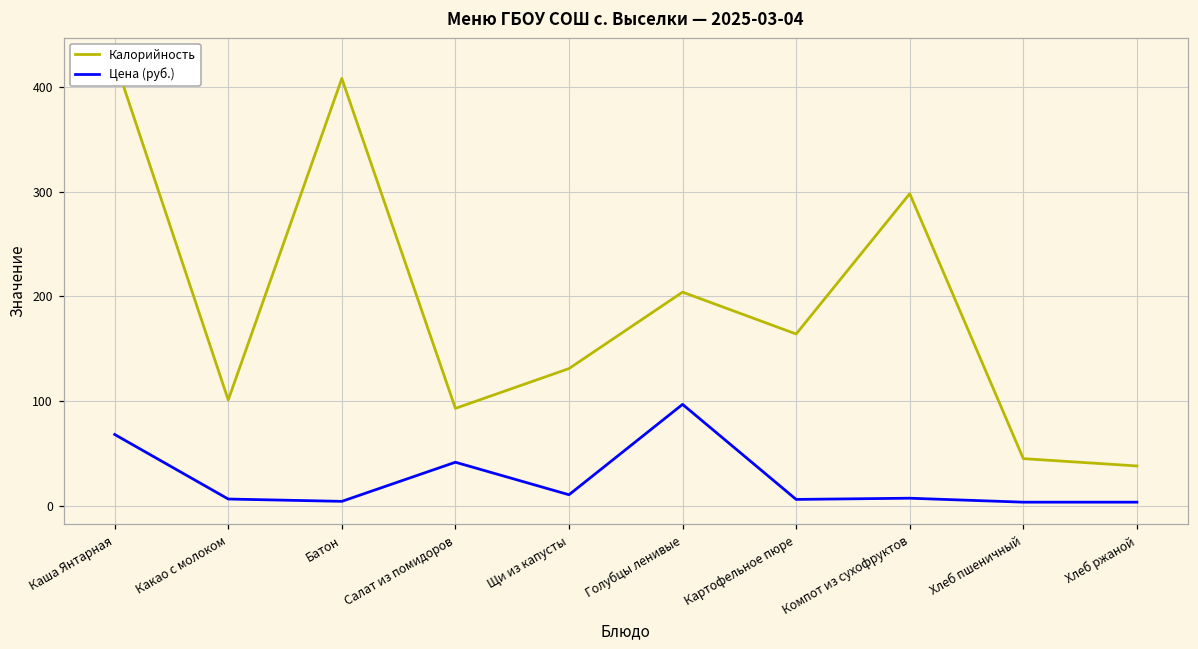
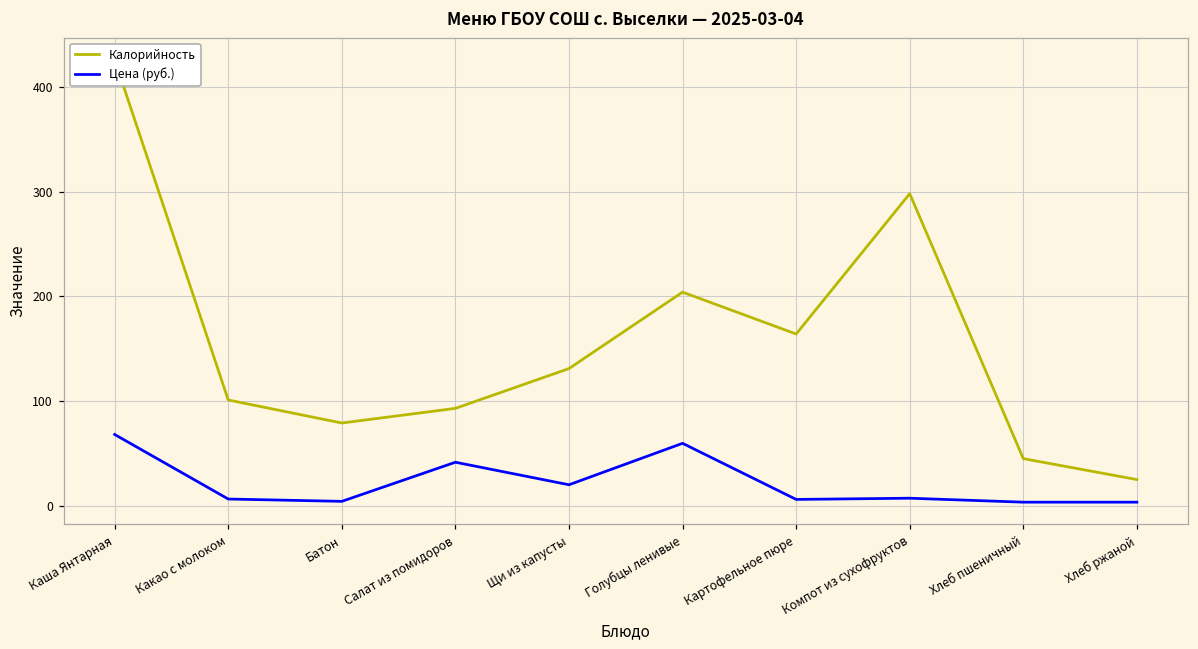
Калорийность, Батон: 410 -> 80
Цена (руб.), Щи из капусты: 10 -> 20
Цена (руб.), Голубцы ленивые: 100 -> 60
Калорийность, Хлеб ржаной: 40 -> 30
